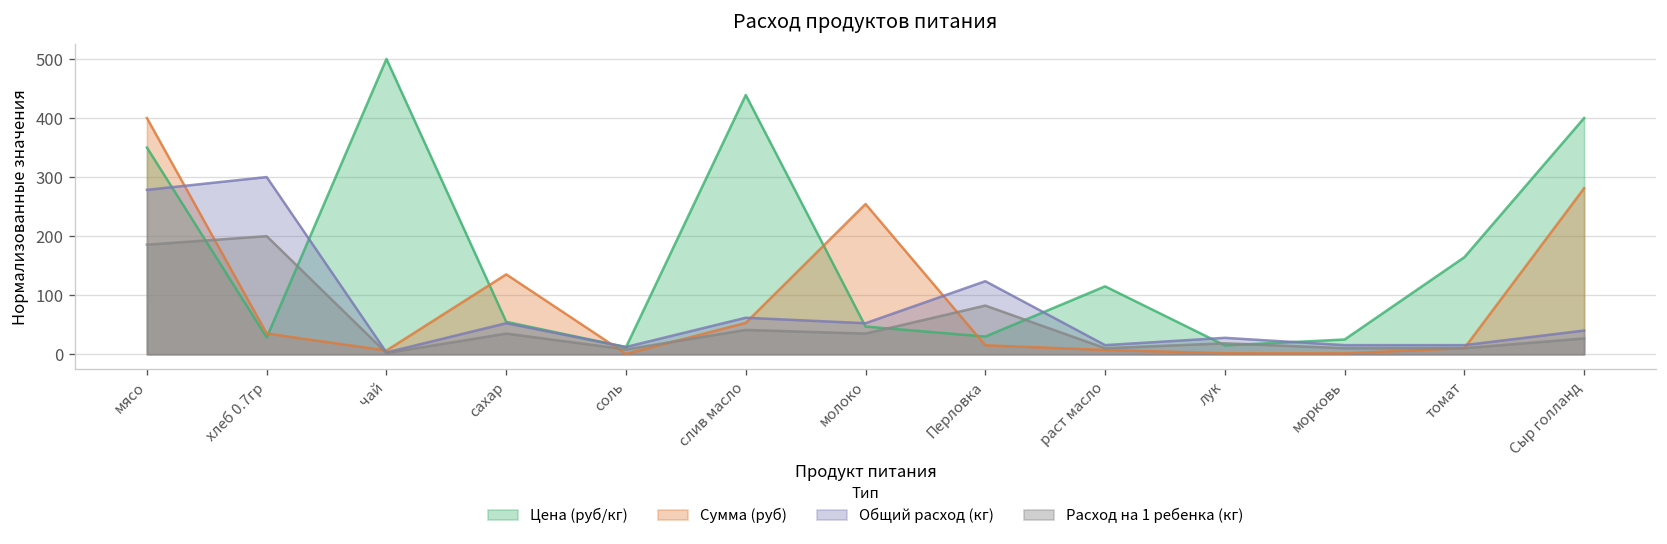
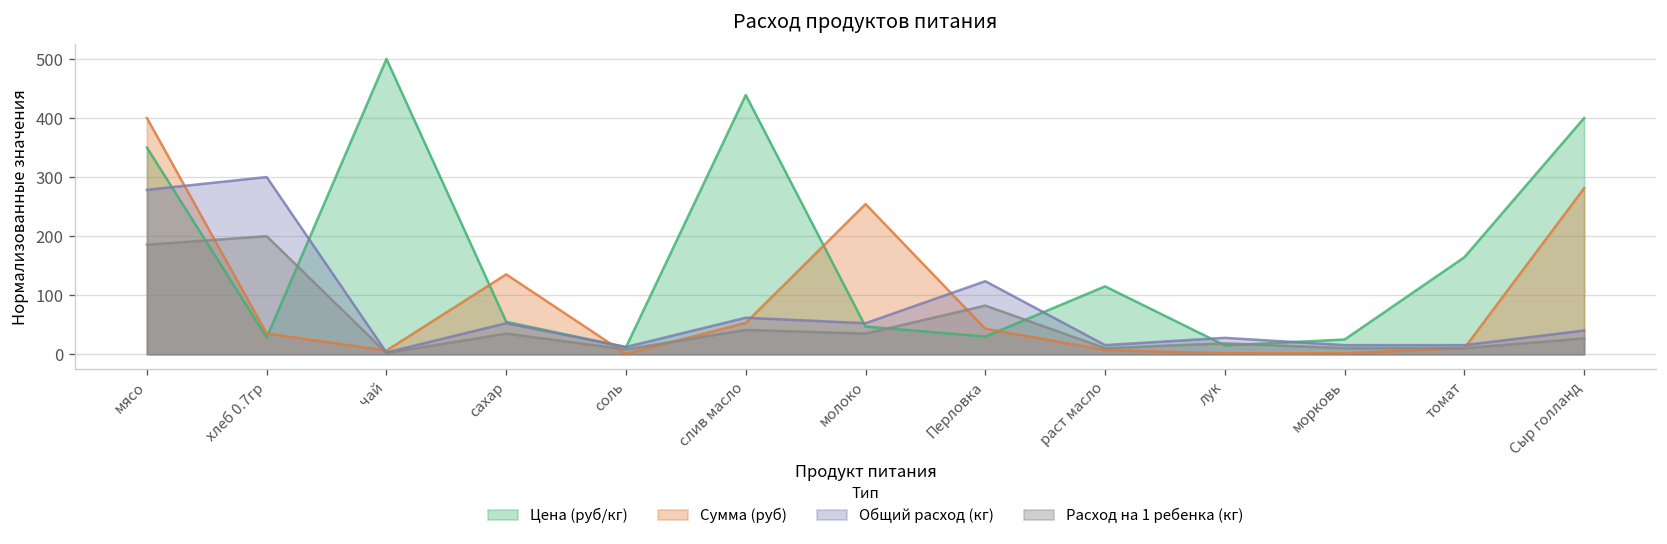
Сумма (руб), Перловка: 20 -> 40
